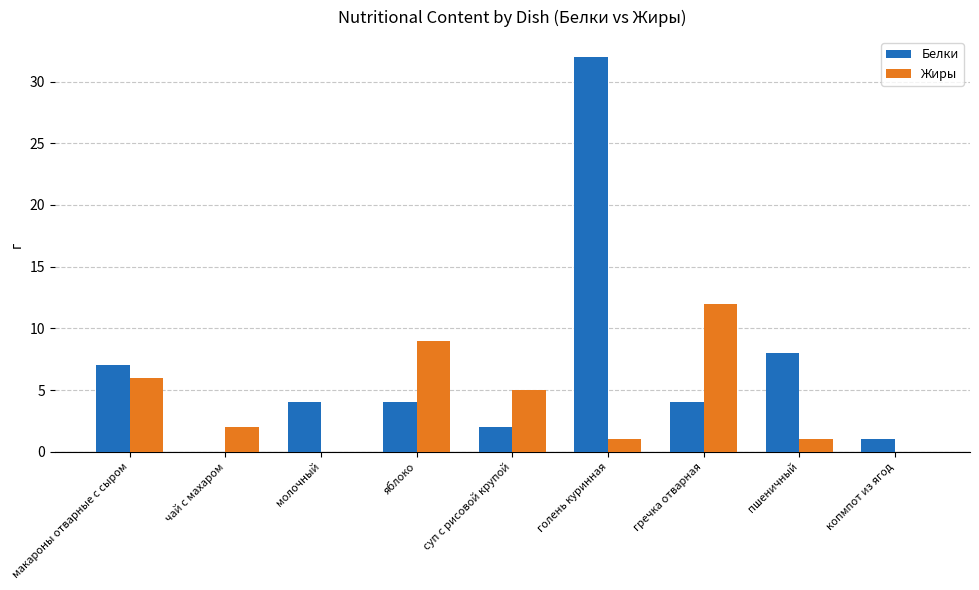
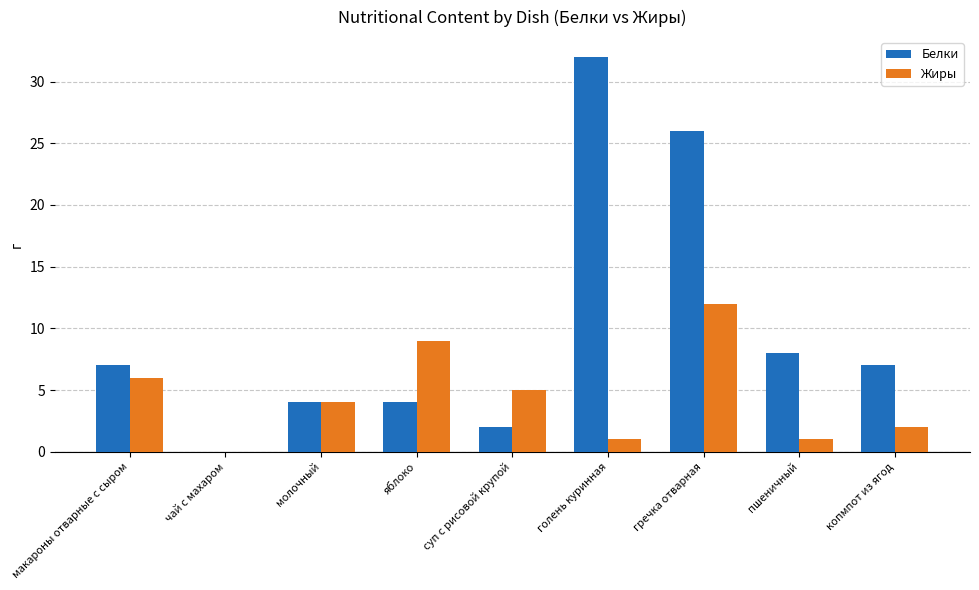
Жиры, чай с махаром: 2 -> 0
Жиры, молочный: 0 -> 4
Белки, гречка отварная: 4 -> 26
Белки, копмпот из ягод: 1 -> 7
Жиры, копмпот из ягод: 0 -> 2
